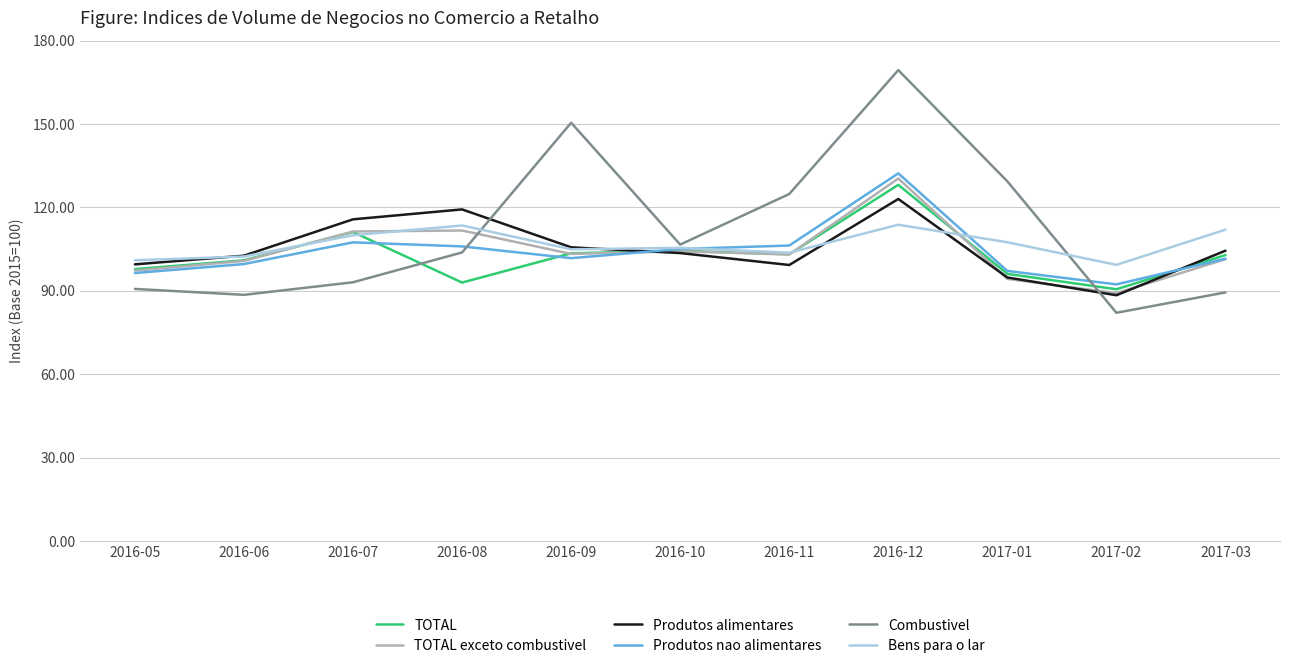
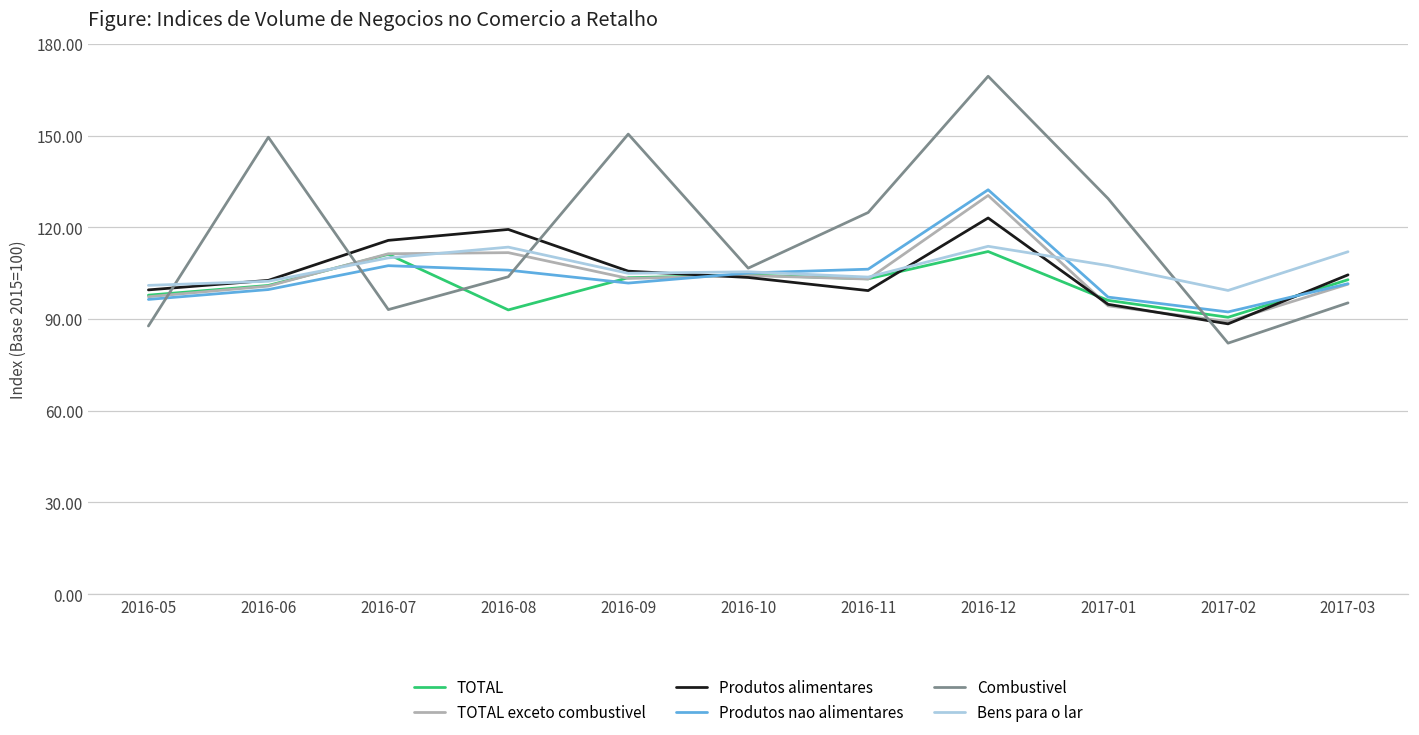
Combustivel, 2016-05: 91 -> 88
Combustivel, 2016-06: 89 -> 149
TOTAL, 2016-12: 128 -> 112
Combustivel, 2017-03: 89 -> 95
